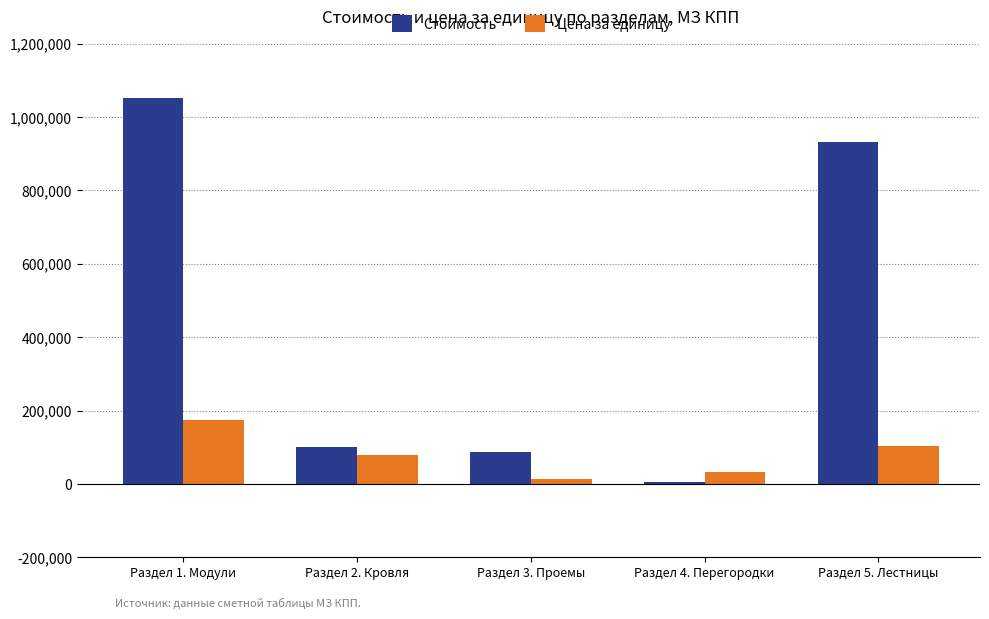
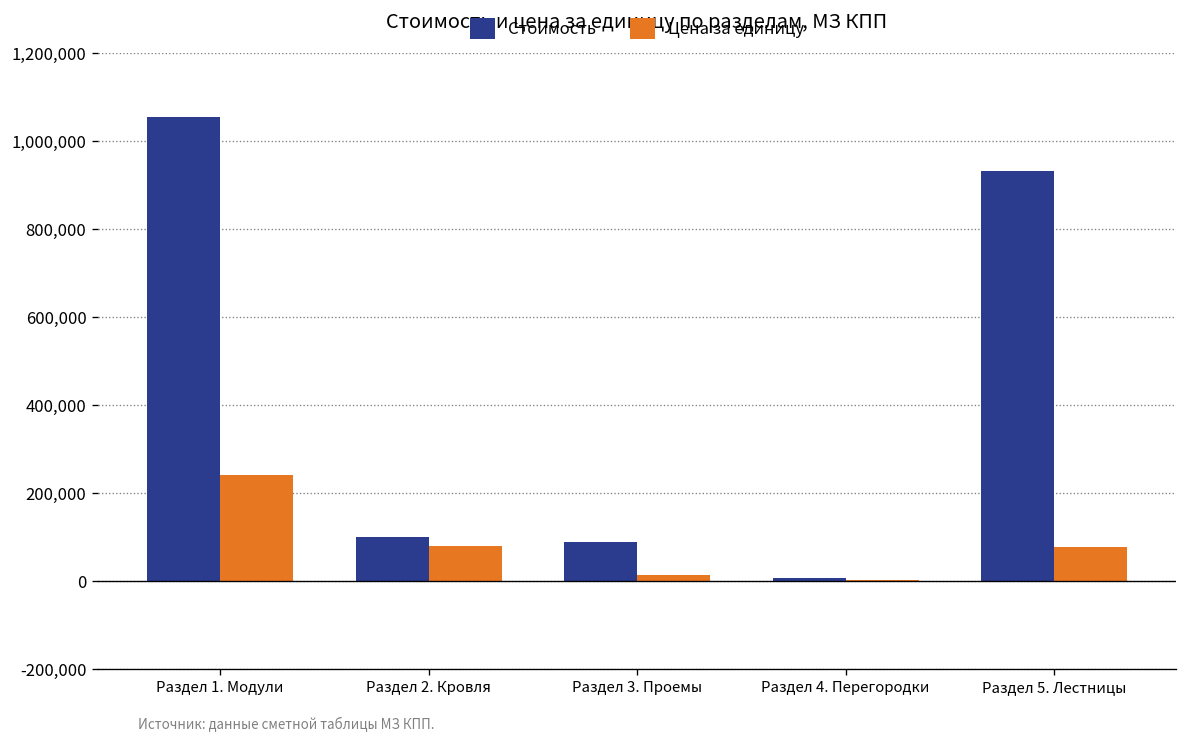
Цена за единицу, Раздел 1. Модули: 180,000 -> 240,000
Цена за единицу, Раздел 4. Перегородки: 30,000 -> 0
Цена за единицу, Раздел 5. Лестницы: 100,000 -> 80,000
